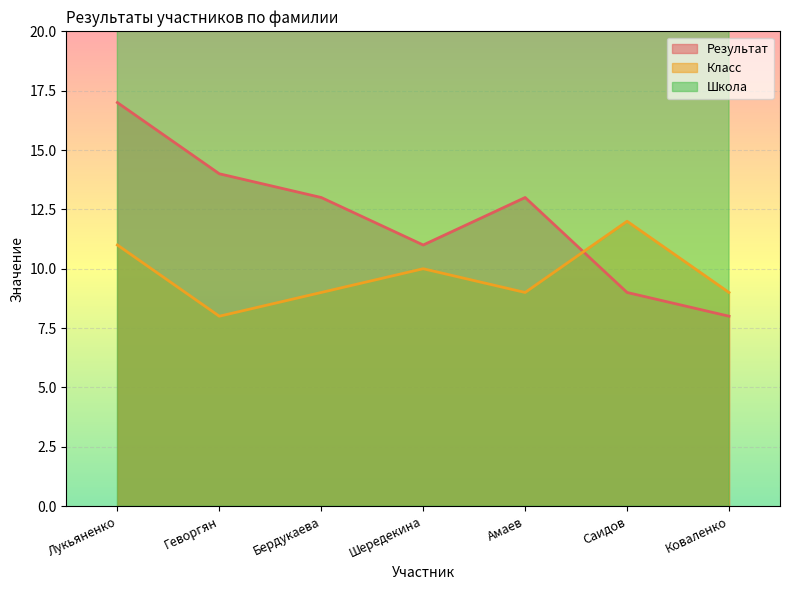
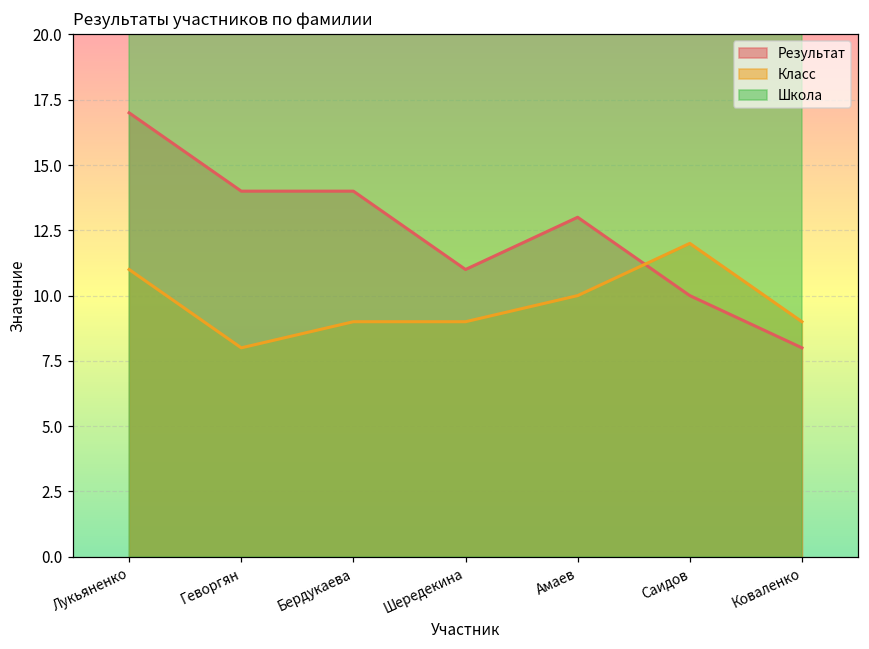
Результат, Бердукаева: 13 -> 14
Класс, Шередекина: 10 -> 9
Класс, Амаев: 9 -> 10
Результат, Саидов: 9 -> 10
